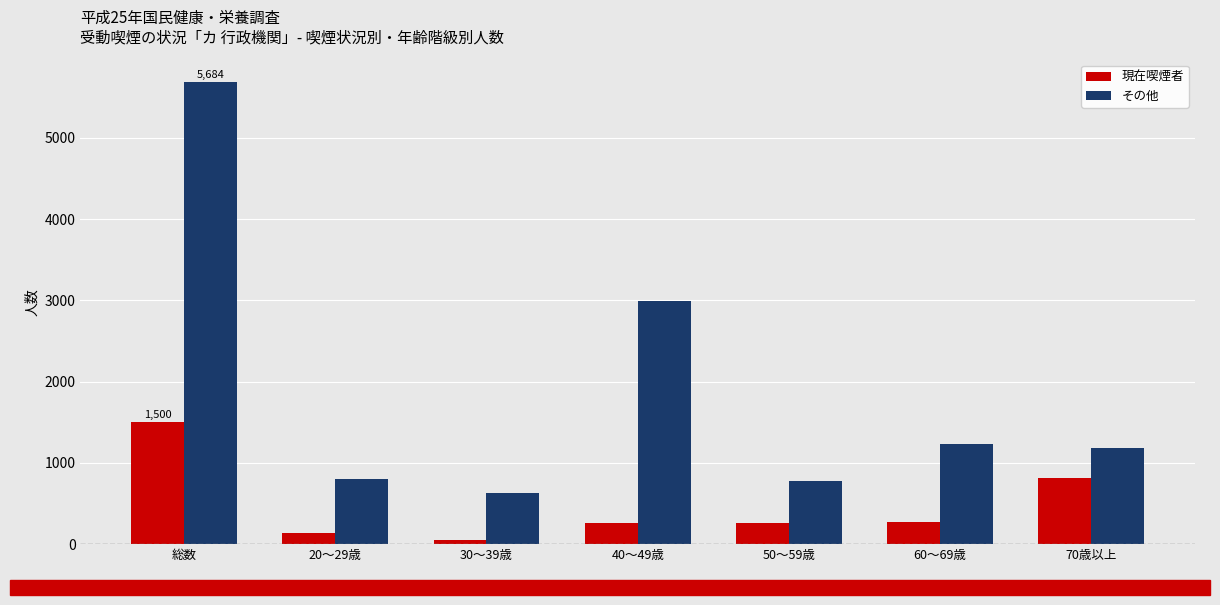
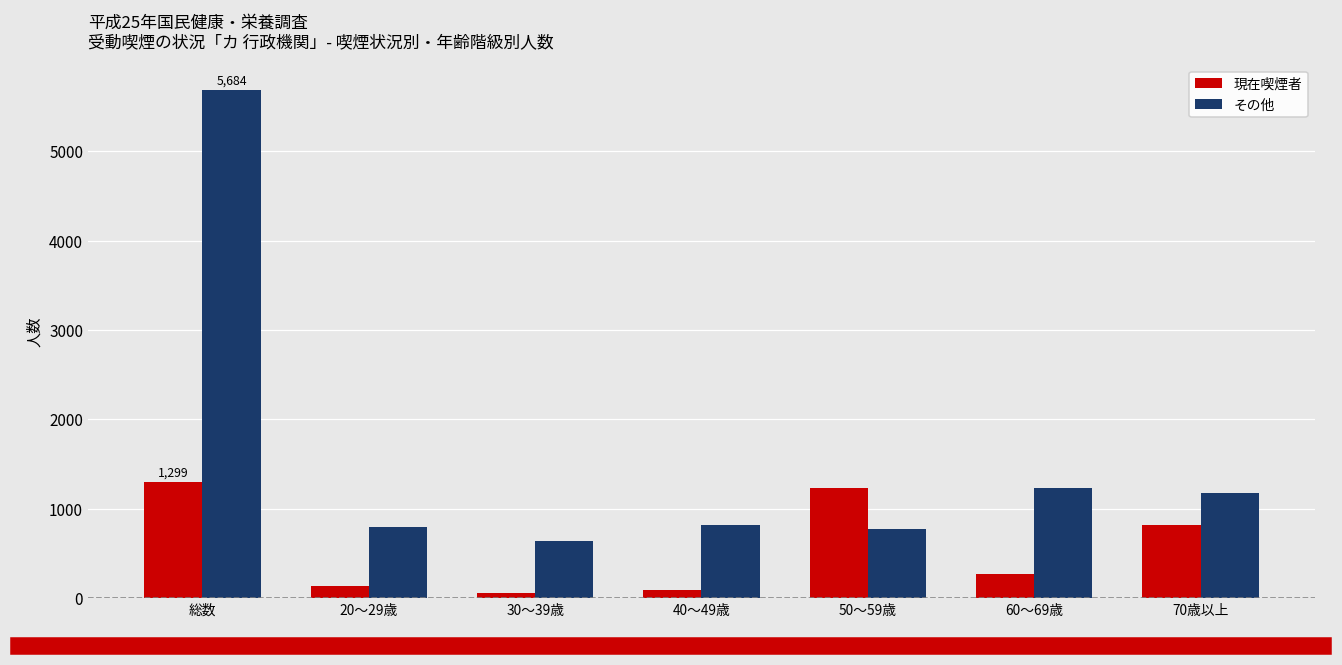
現在喫煙者, 総数: 1,500 -> 1,299
現在喫煙者, 40～49歳: 300 -> 100
その他, 40～49歳: 3000 -> 800
現在喫煙者, 50～59歳: 300 -> 1200
